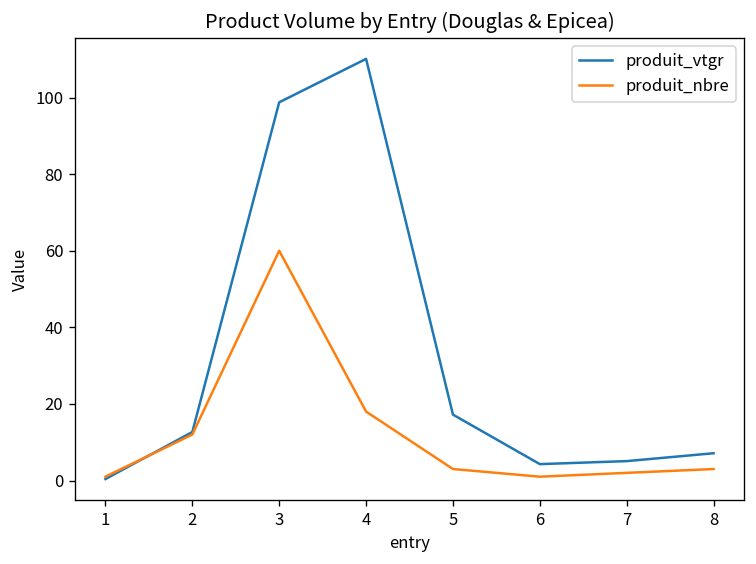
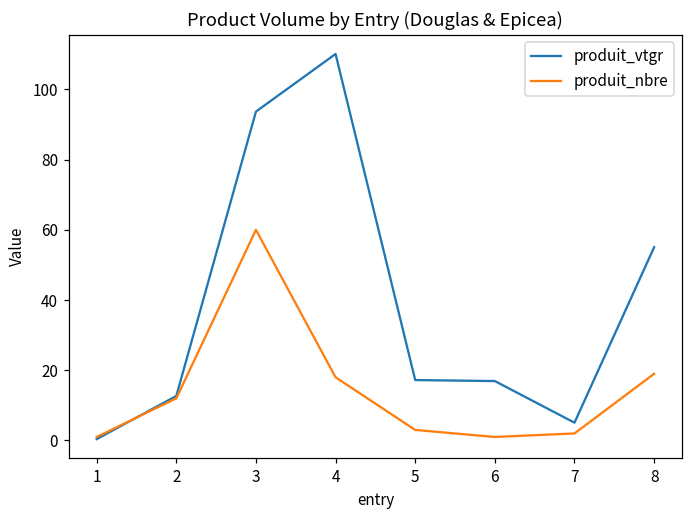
produit_vtgr, 3: 99 -> 94
produit_vtgr, 6: 4 -> 17
produit_vtgr, 8: 7 -> 55
produit_nbre, 8: 3 -> 19
